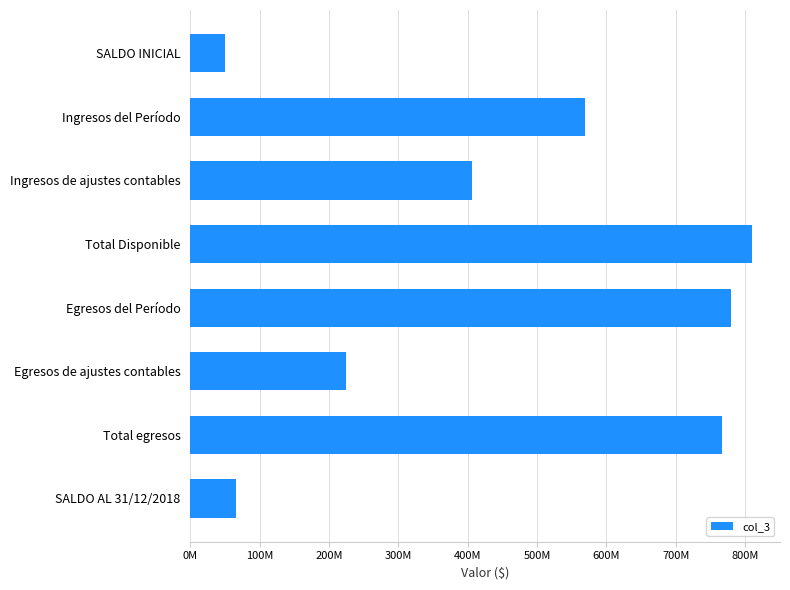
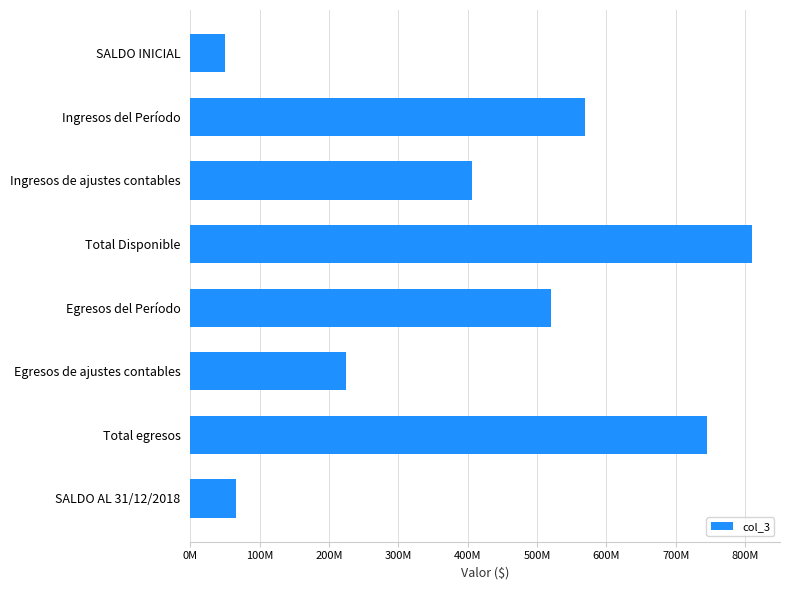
Egresos del Período: 780000000 -> 520000000
Total egresos: 770000000 -> 740000000
